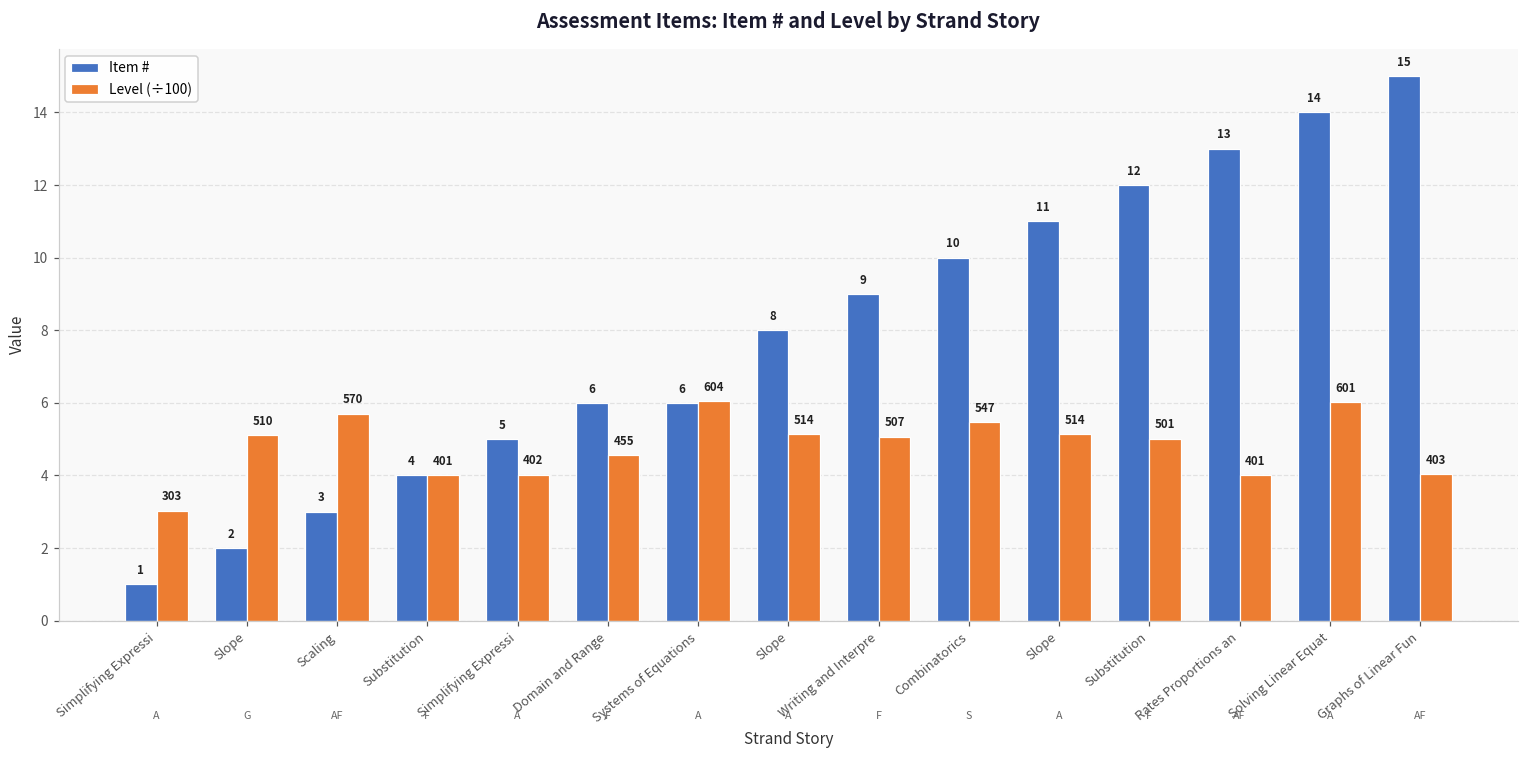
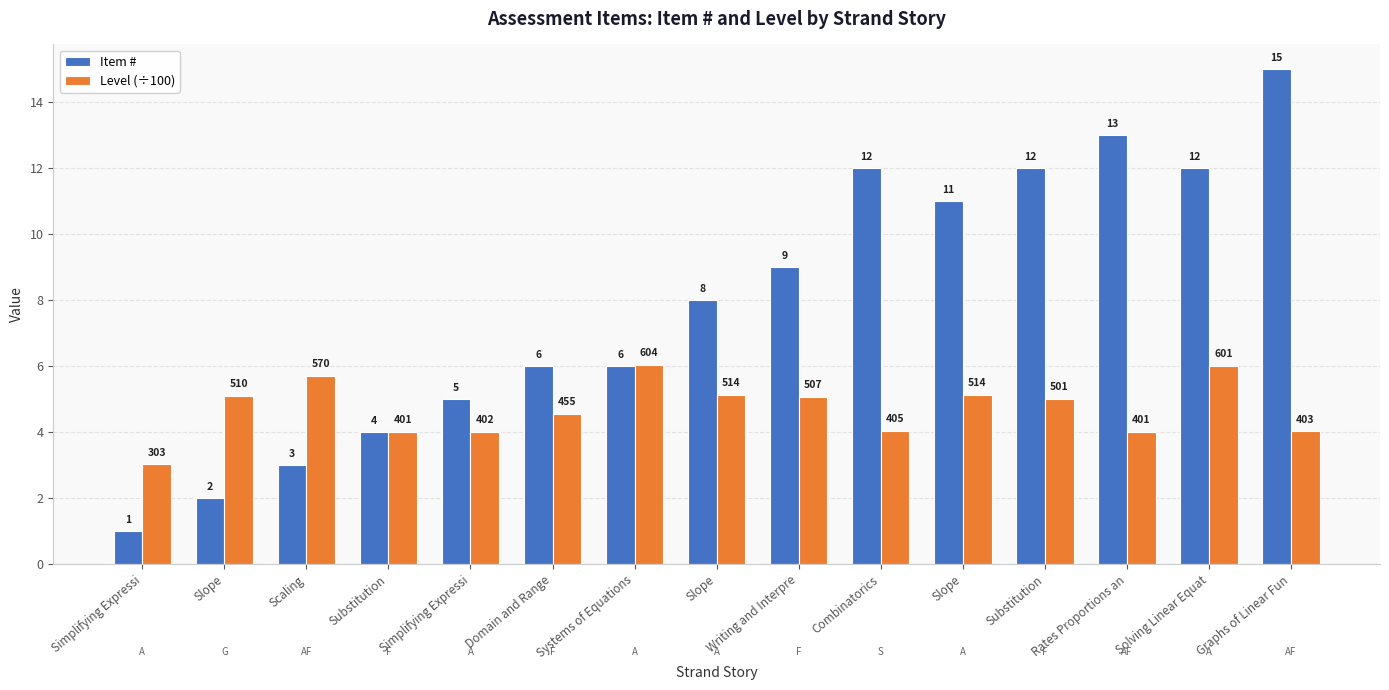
Item #, Combinatorics: 10 -> 12
Level (÷100), Combinatorics: 547 -> 405
Item #, Solving Linear Equat: 14 -> 12
